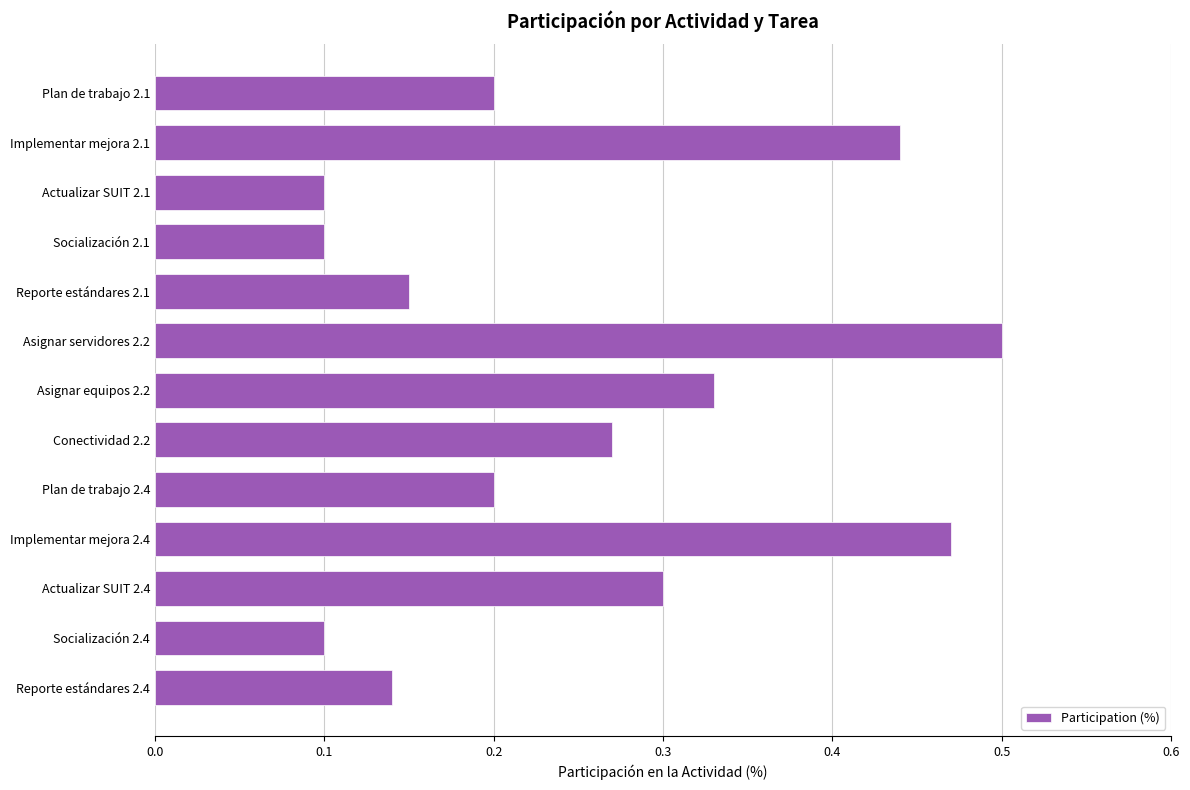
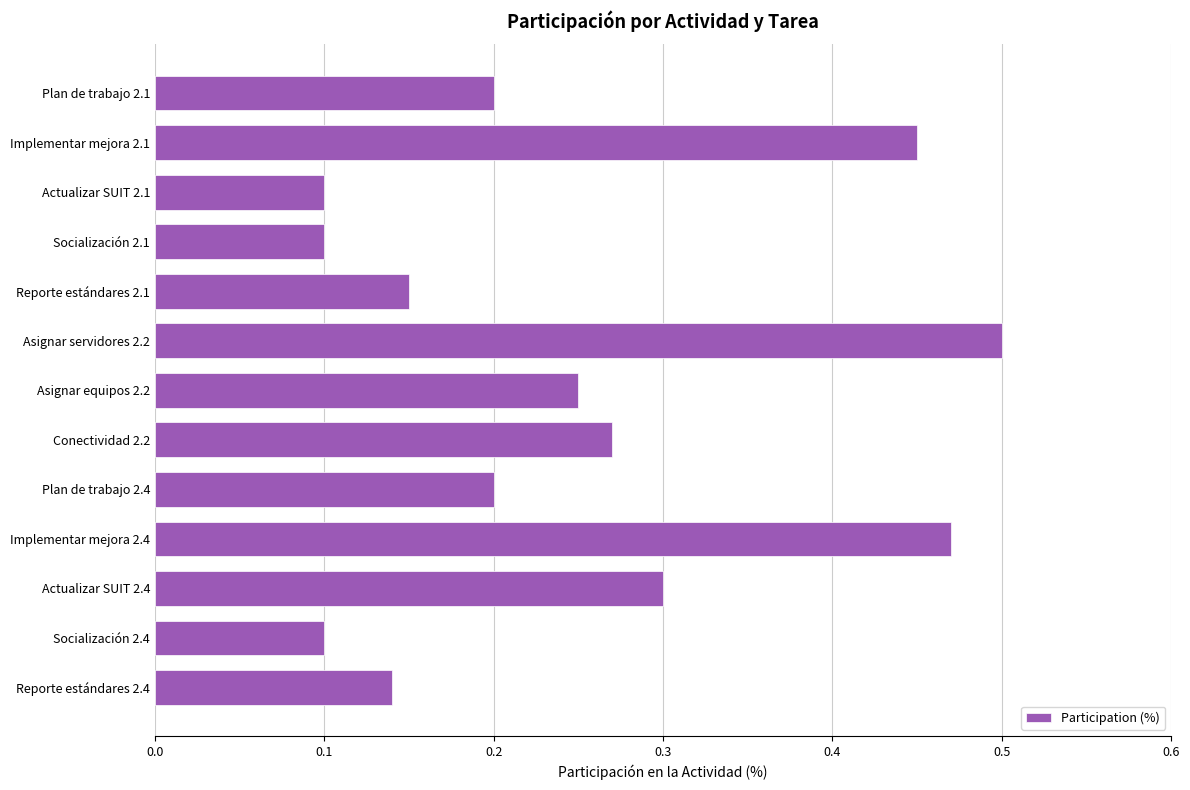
Implementar mejora 2.1: 0.44 -> 0.45
Asignar equipos 2.2: 0.33 -> 0.25
